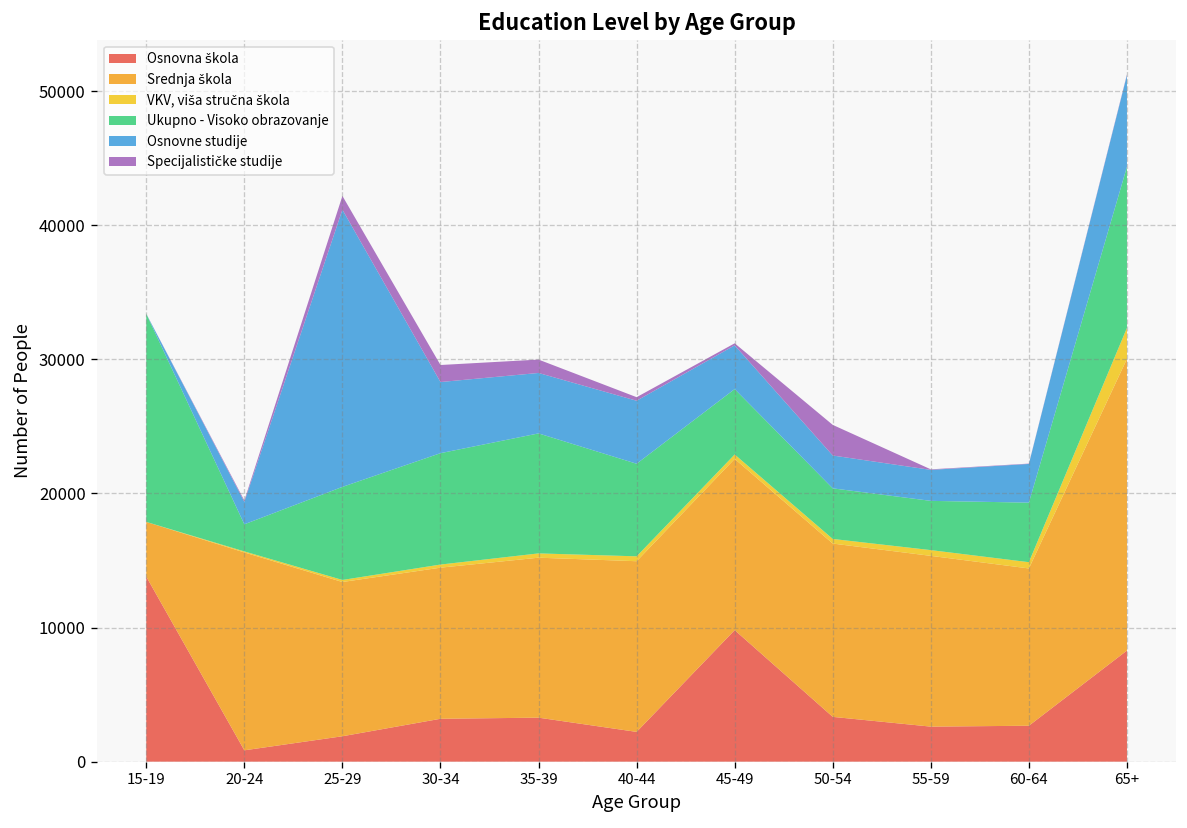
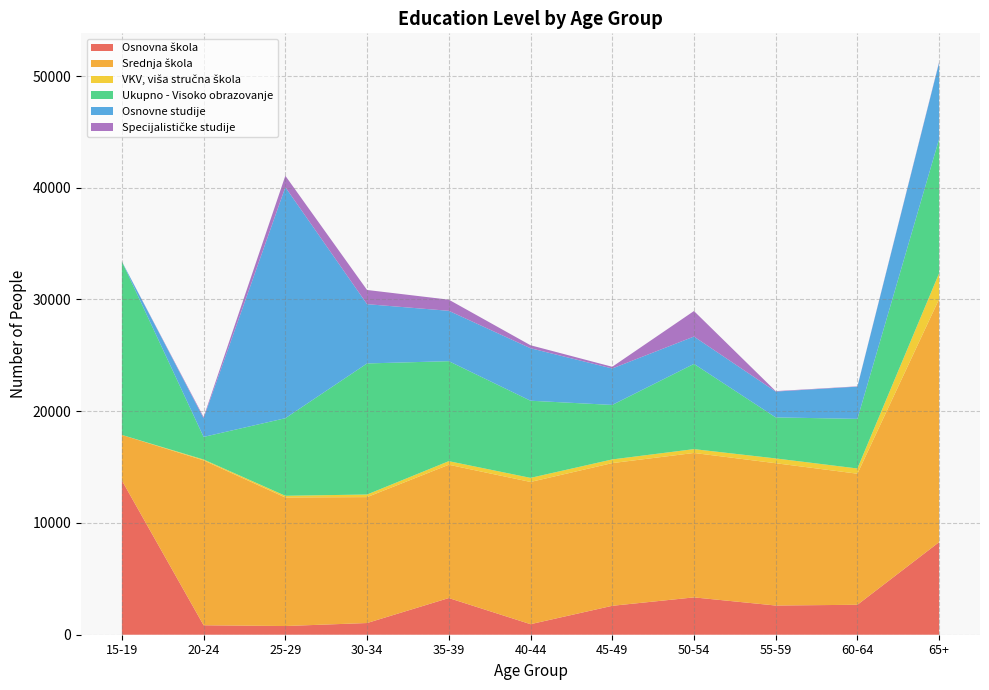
Osnovna škola, 25-29: 1900 -> 800
Osnovna škola, 30-34: 3200 -> 1000
Ukupno - Visoko obrazovanje, 30-34: 8300 -> 11700
Osnovna škola, 40-44: 2200 -> 900
Osnovna škola, 45-49: 9800 -> 2600
Ukupno - Visoko obrazovanje, 50-54: 3800 -> 7600
